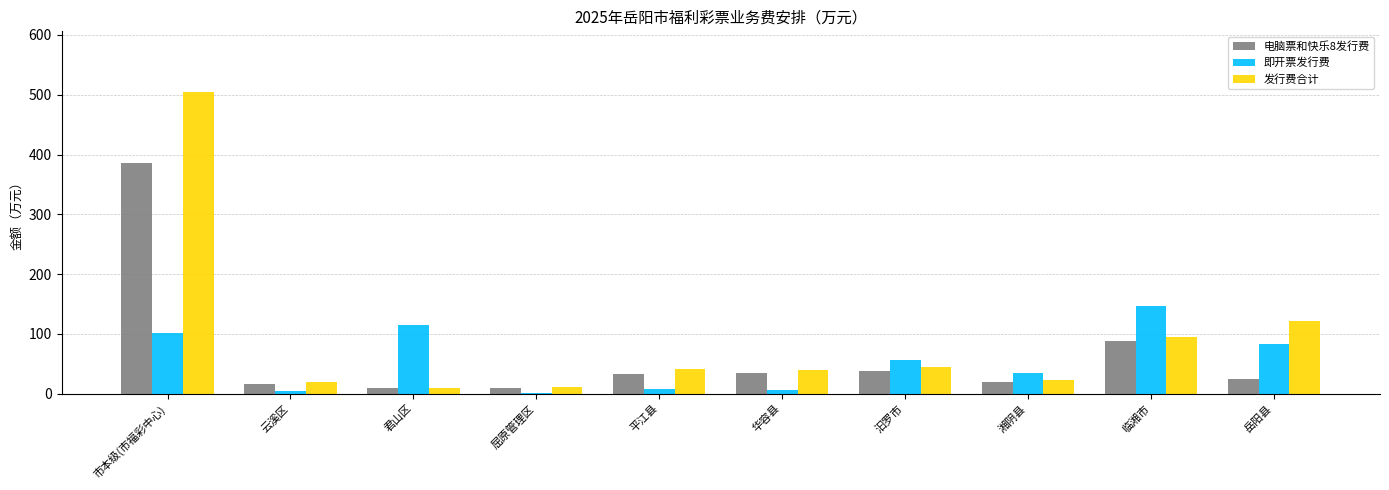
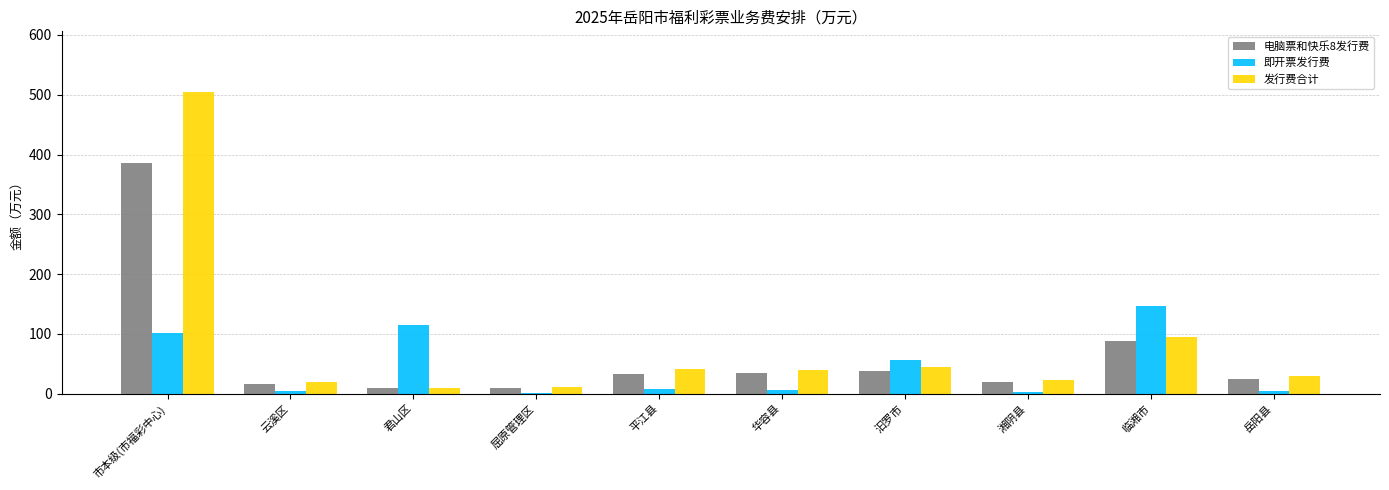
即开票发行费, 湘阴县: 30 -> 0
即开票发行费, 岳阳县: 80 -> 0
发行费合计, 岳阳县: 120 -> 30
